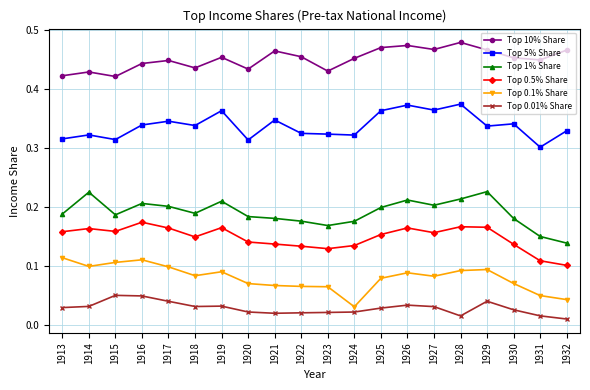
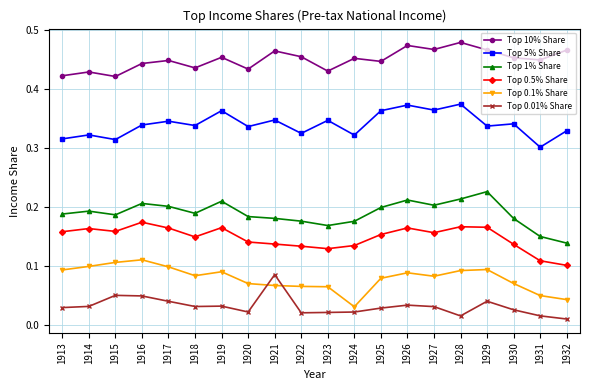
Top 0.1% Share, 1913: 0.11 -> 0.09
Top 1% Share, 1914: 0.23 -> 0.19
Top 5% Share, 1920: 0.31 -> 0.34
Top 0.01% Share, 1921: 0.02 -> 0.09
Top 5% Share, 1923: 0.32 -> 0.35
Top 10% Share, 1925: 0.47 -> 0.45
